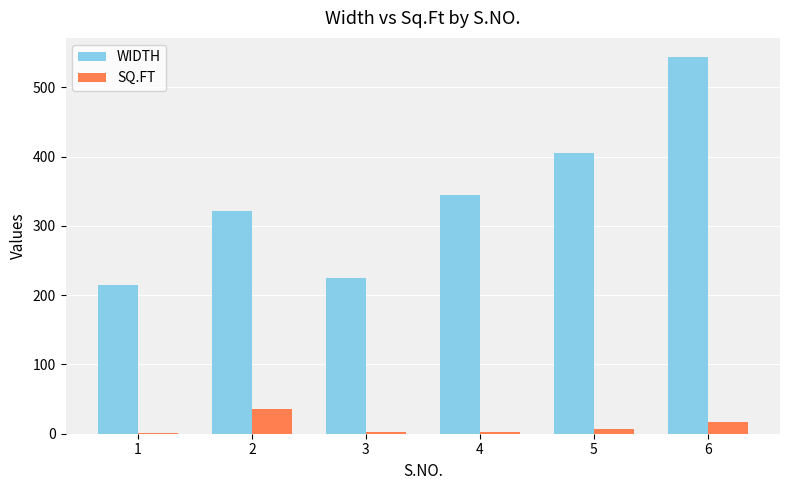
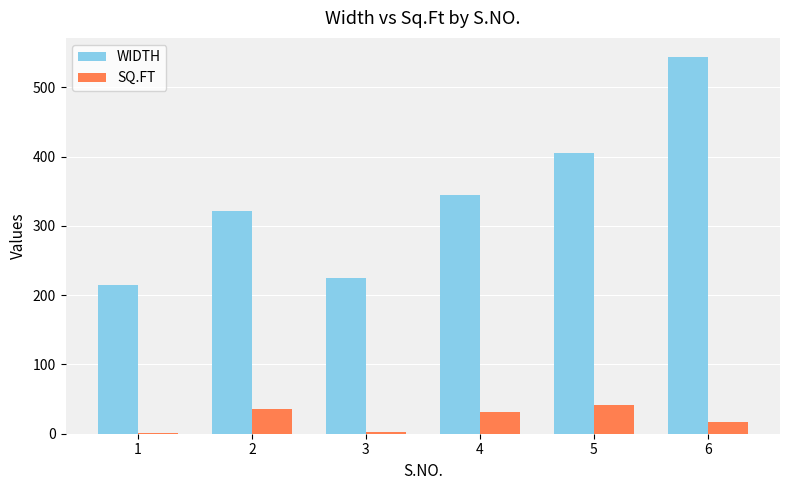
SQ.FT, 4: 0 -> 30
SQ.FT, 5: 10 -> 40
